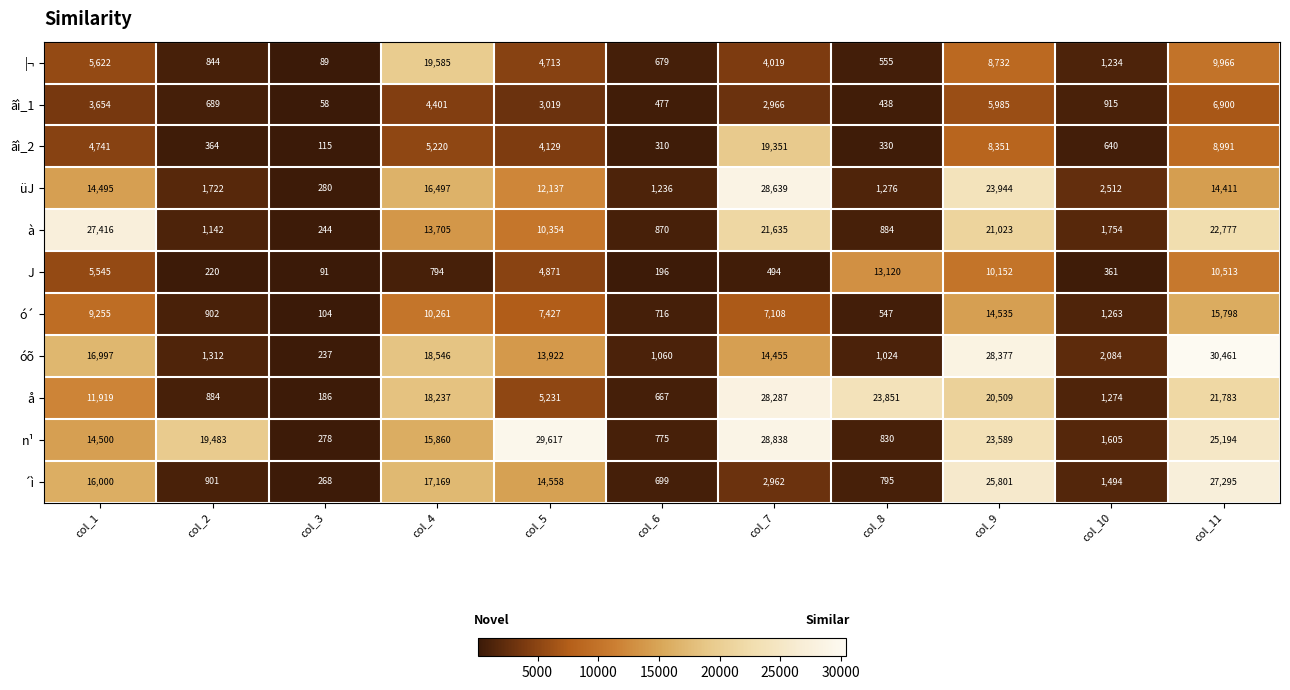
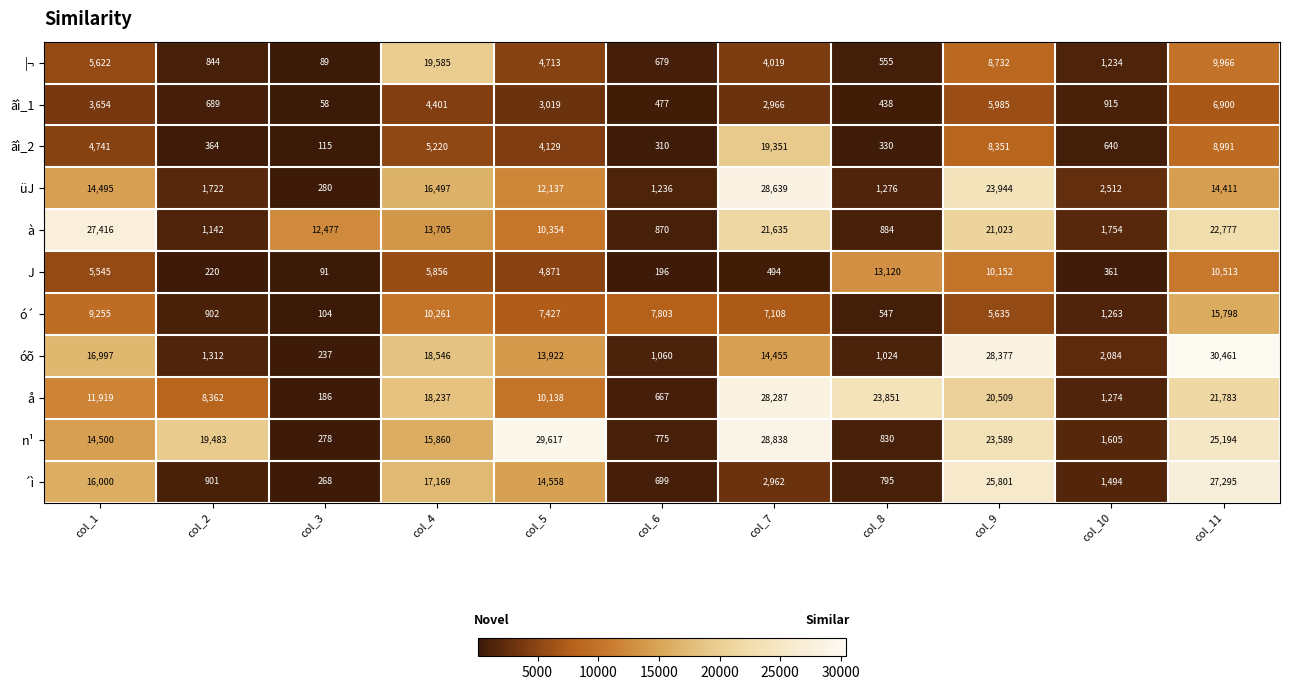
à, col_3: 244 -> 12,477
J, col_4: 794 -> 5,856
ó´, col_6: 716 -> 7,803
ó´, col_9: 14,535 -> 5,635
å, col_2: 884 -> 8,362
å, col_5: 5,231 -> 10,138
